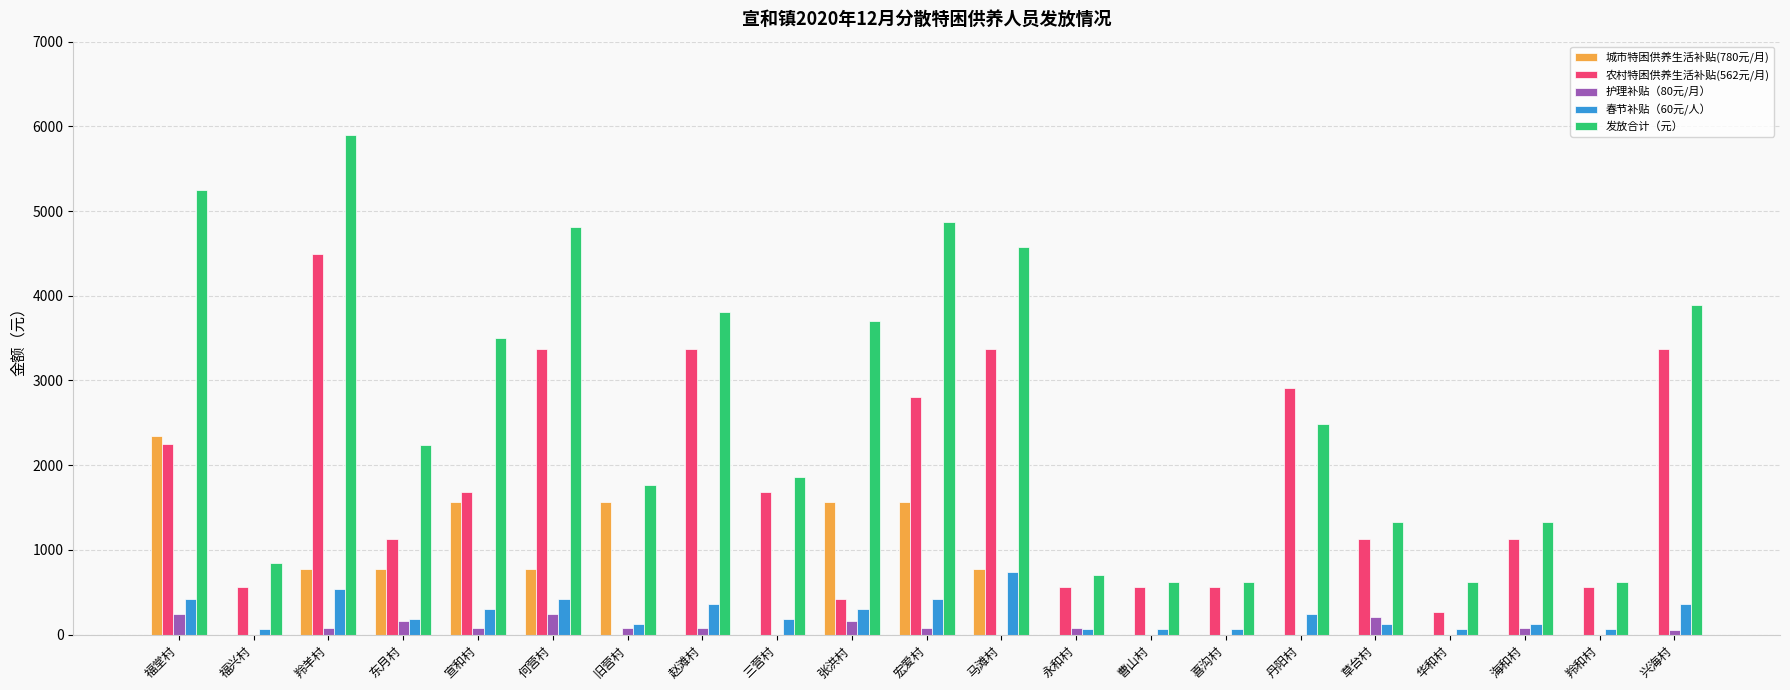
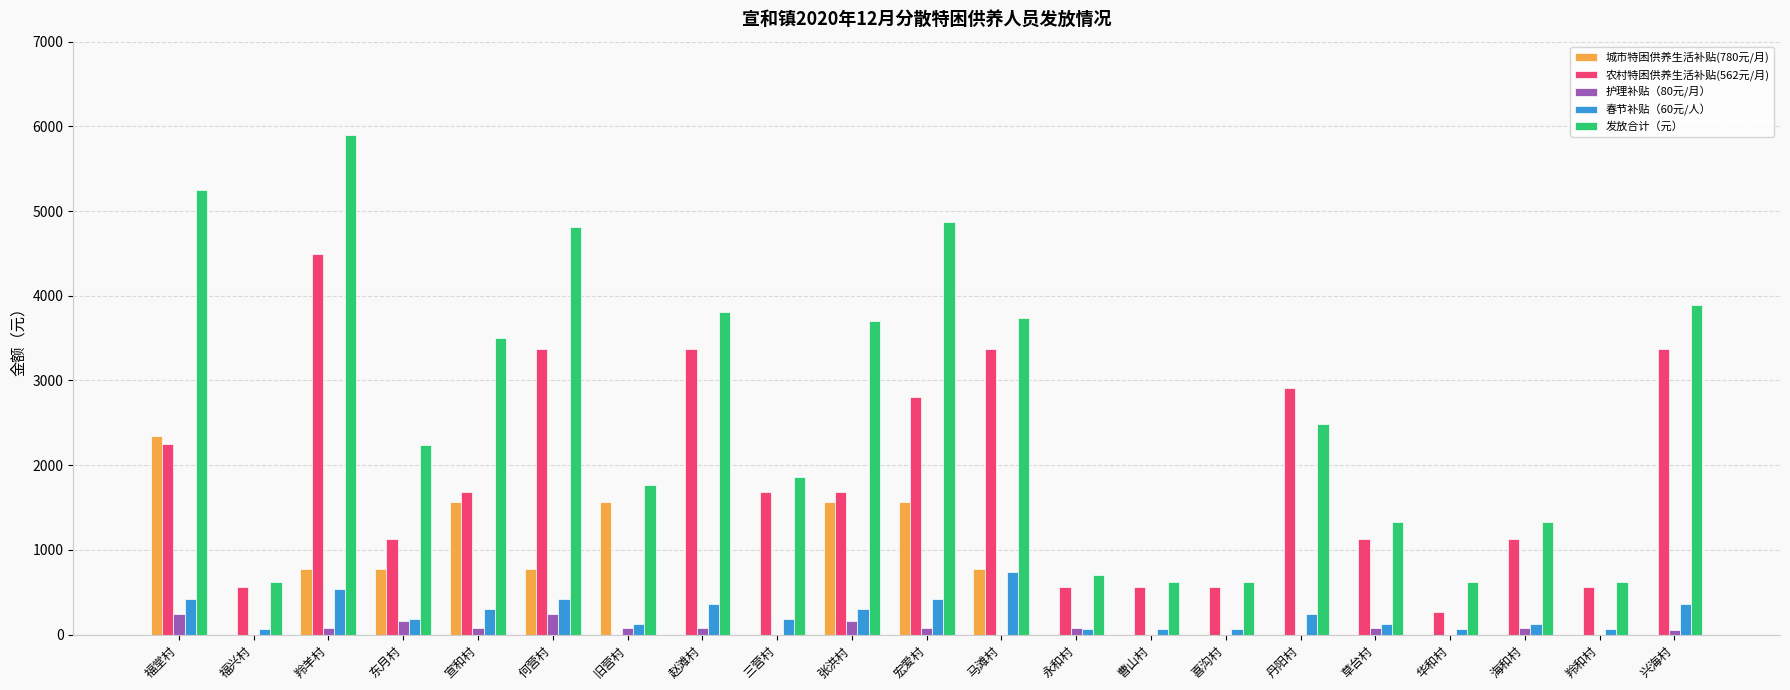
发放合计（元）, 福兴村: 800 -> 600
农村特困供养生活补贴(562元/月), 张洪村: 400 -> 1700
发放合计（元）, 马滩村: 4600 -> 3700
护理补贴（80元/月）, 草台村: 200 -> 100
